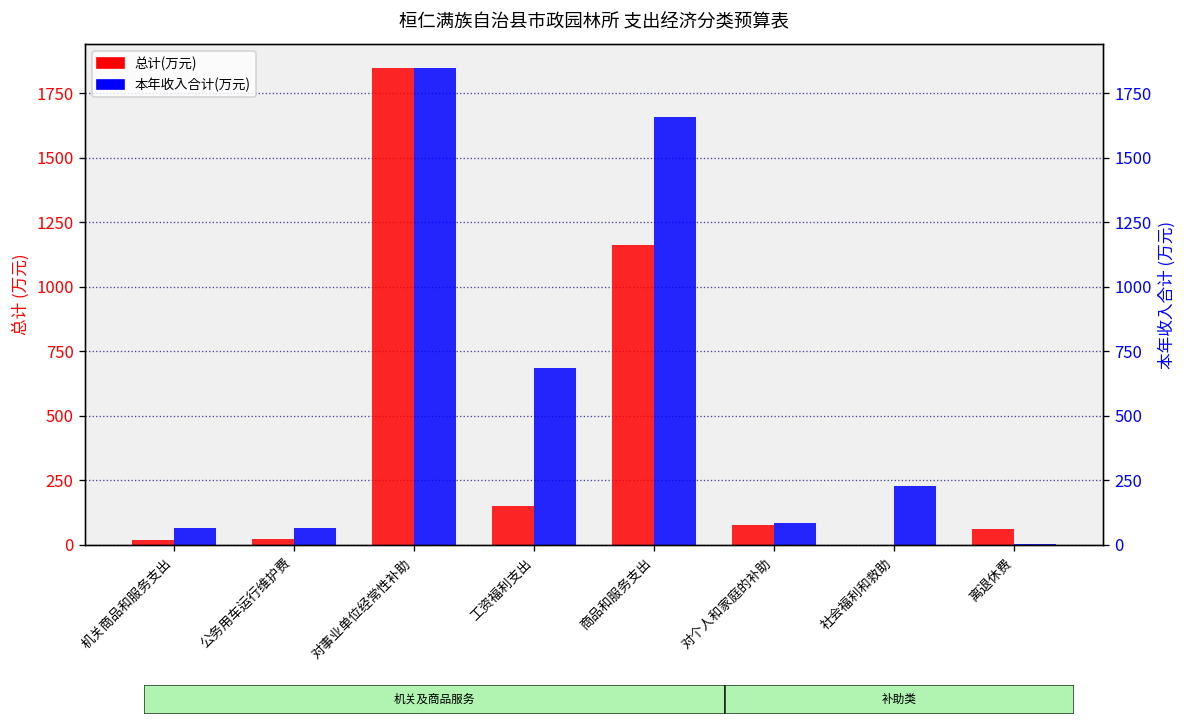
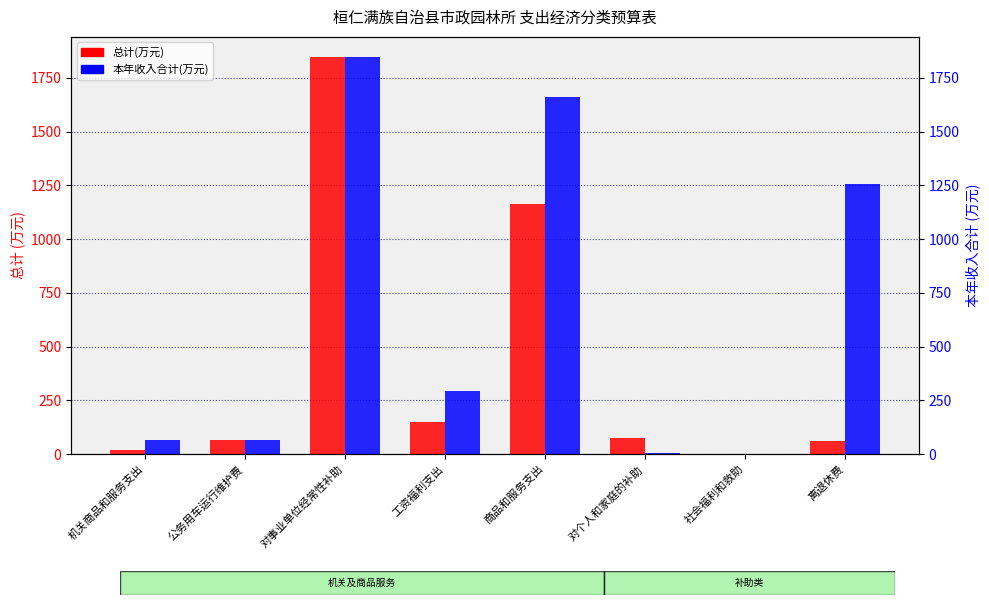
总计(万元), 公务用车运行维护费: 20 -> 60
本年收入合计(万元), 工资福利支出: 680 -> 290
本年收入合计(万元), 对个人和家庭的补助: 90 -> 0
本年收入合计(万元), 社会福利和救助: 230 -> 0
本年收入合计(万元), 离退休费: 0 -> 1250
